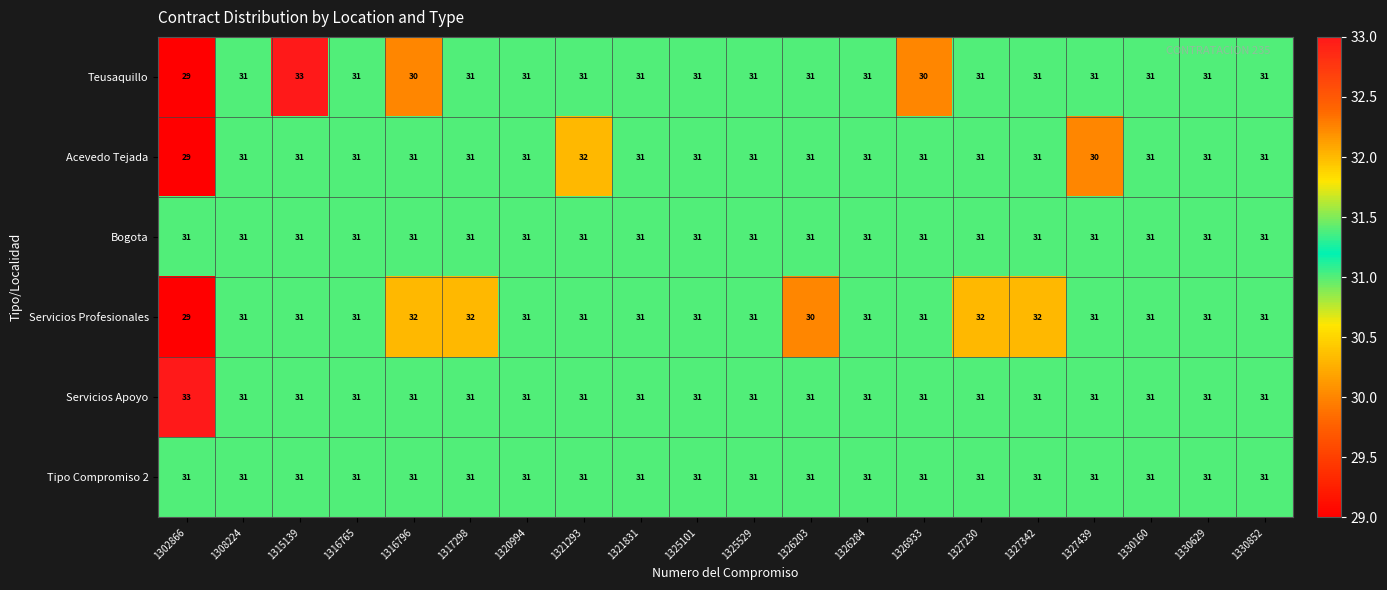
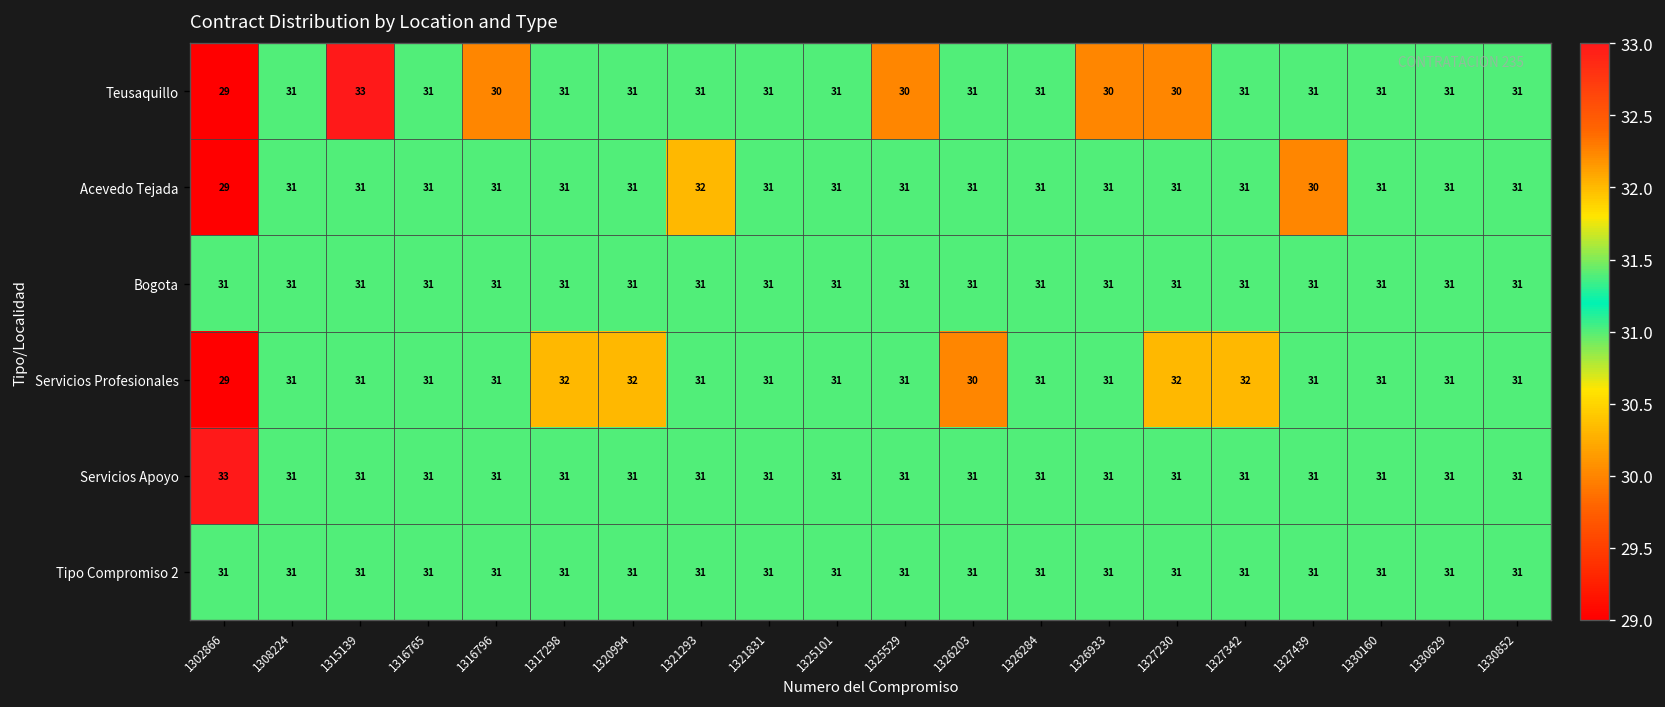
Teusaquillo, 1325529: 31 -> 30
Teusaquillo, 1327230: 31 -> 30
Servicios Profesionales, 1316796: 32 -> 31
Servicios Profesionales, 1320994: 31 -> 32
